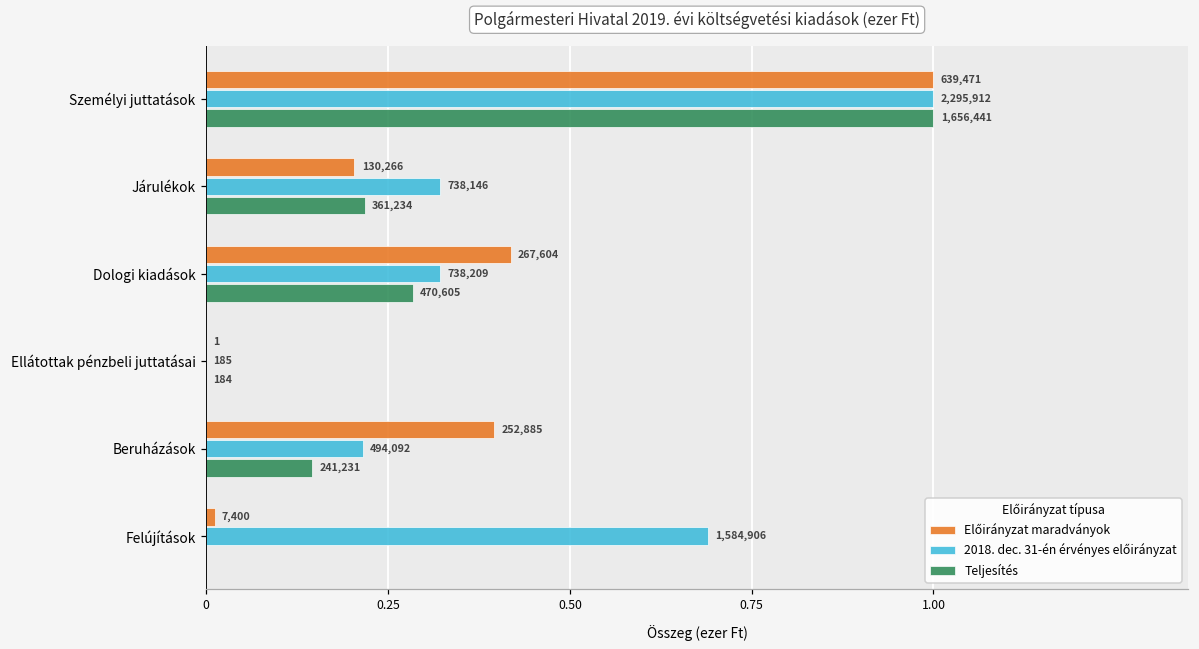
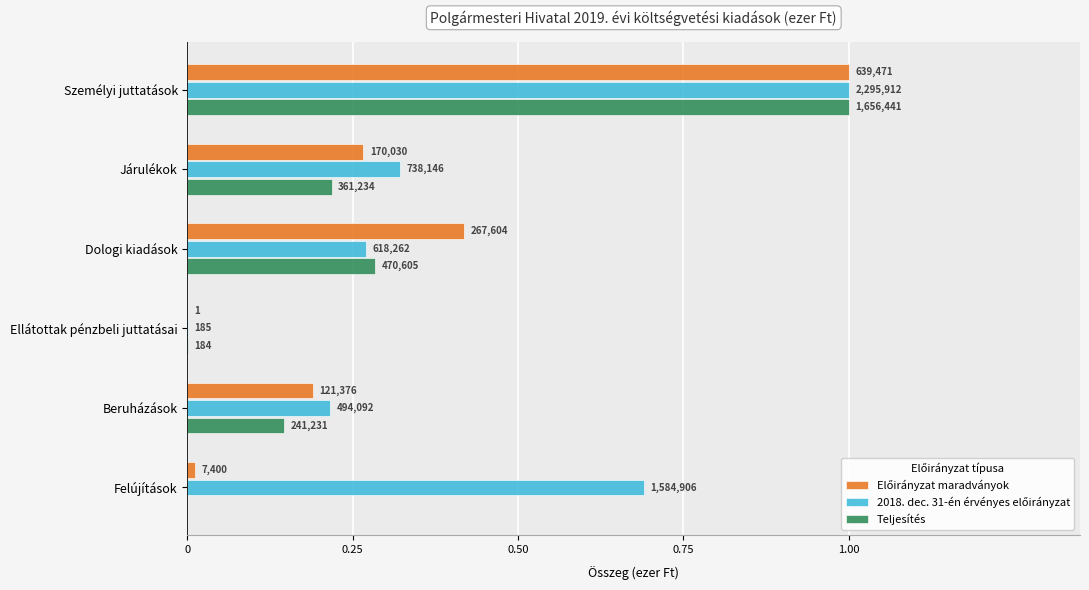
Előirányzat maradványok, Járulékok: 130,266 -> 170,030
2018. dec. 31-én érvényes előirányzat, Dologi kiadások: 738,209 -> 618,262
Előirányzat maradványok, Beruházások: 252,885 -> 121,376
